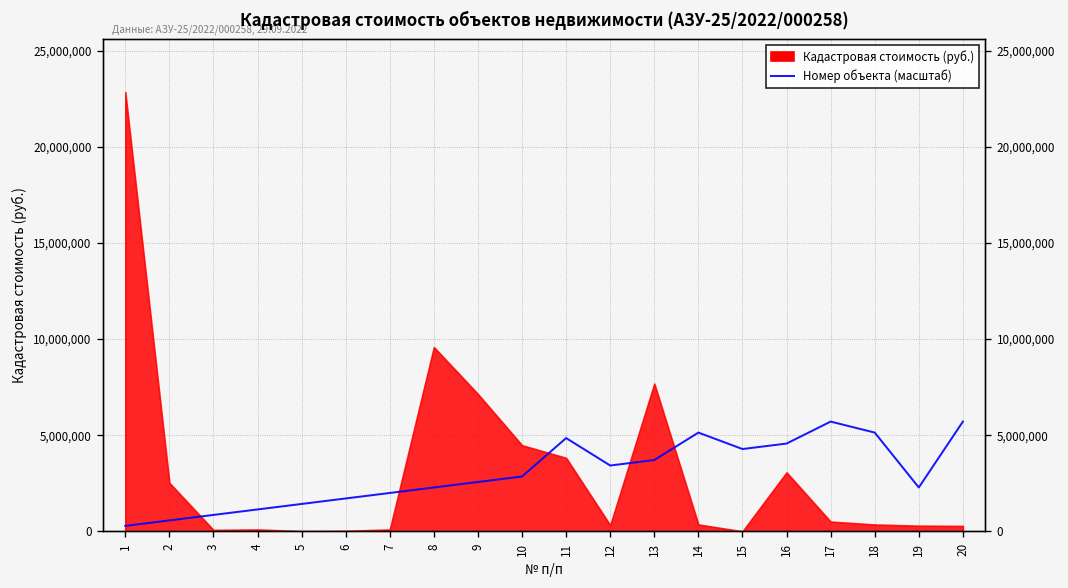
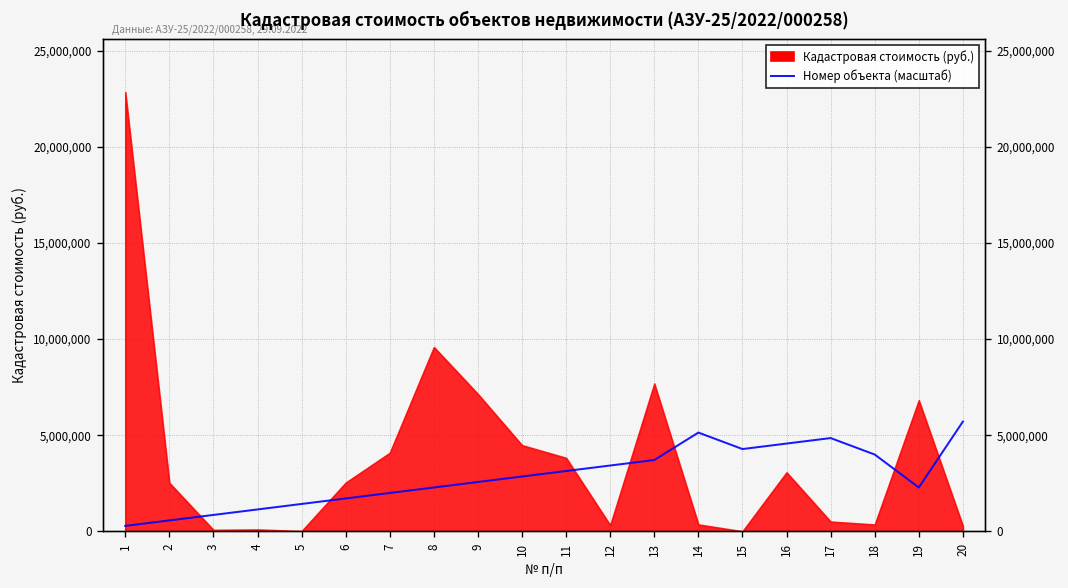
Кадастровая стоимость (руб.), 6: 0 -> 2,500,000
Кадастровая стоимость (руб.), 7: 100,000 -> 4,100,000
Номер объекта (масштаб), 11: 4,900,000 -> 3,100,000
Номер объекта (масштаб), 17: 5,700,000 -> 4,900,000
Номер объекта (масштаб), 18: 5,100,000 -> 4,000,000
Кадастровая стоимость (руб.), 19: 300,000 -> 6,800,000
